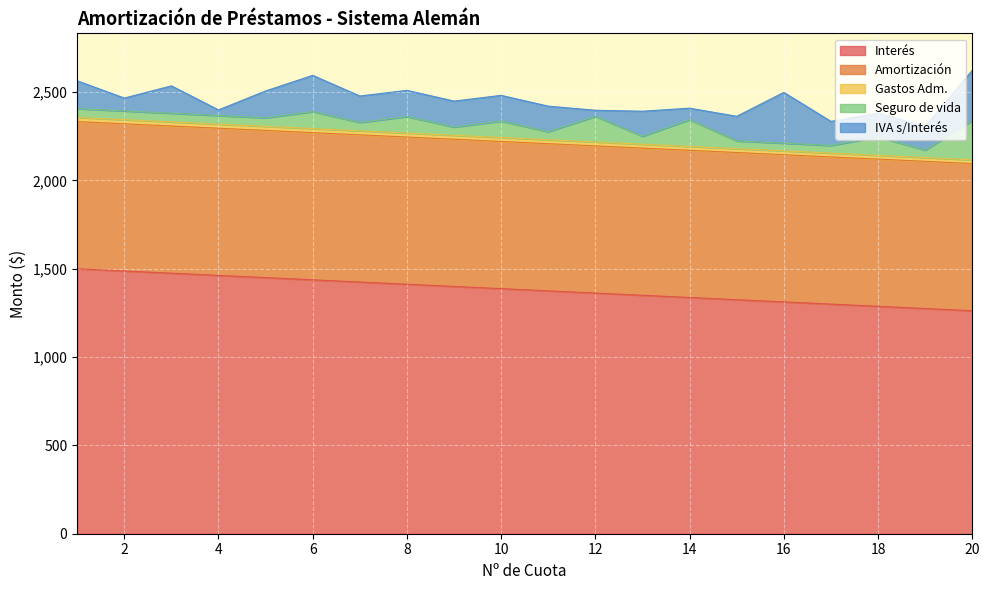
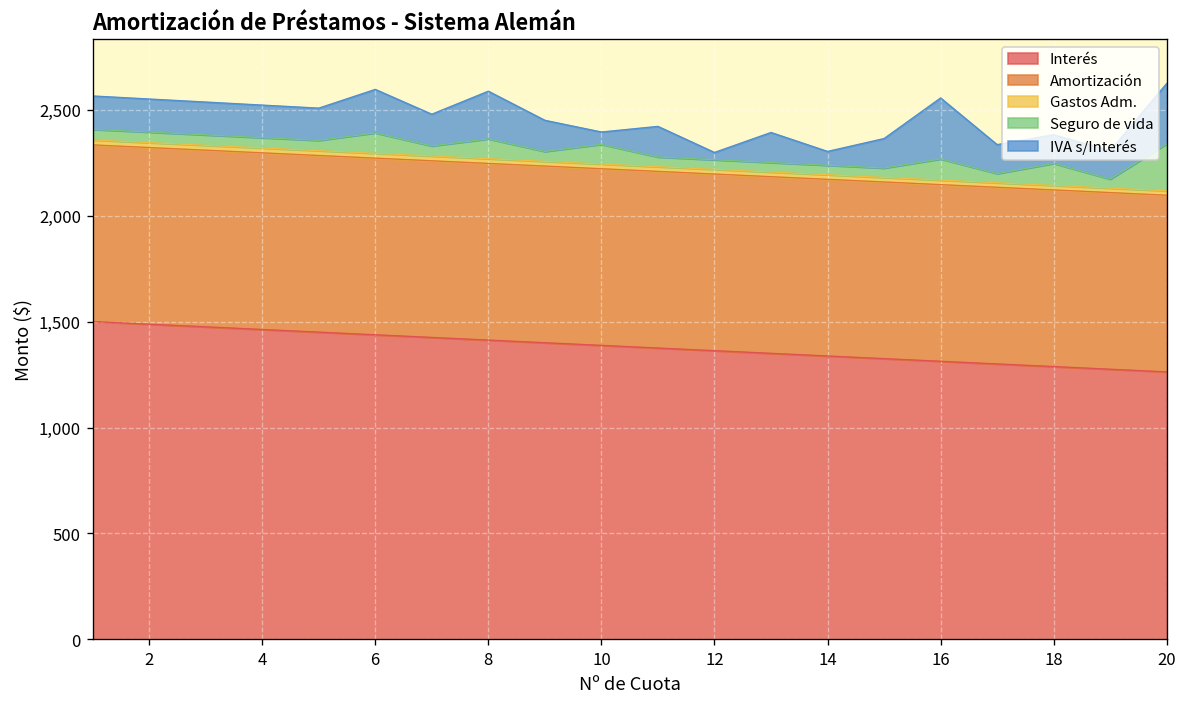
IVA s/Interés, 2: 70 -> 160
IVA s/Interés, 4: 30 -> 150
IVA s/Interés, 8: 150 -> 220
IVA s/Interés, 10: 150 -> 60
Seguro de vida, 12: 150 -> 50
Seguro de vida, 14: 150 -> 40
Seguro de vida, 16: 40 -> 100
